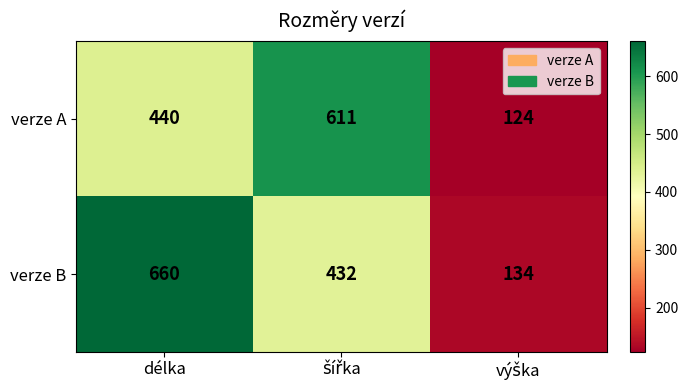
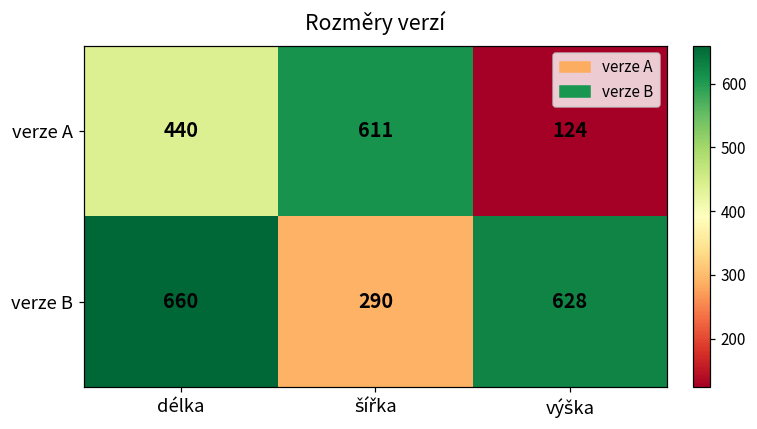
verze B, šířka: 432 -> 290
verze B, výška: 134 -> 628
